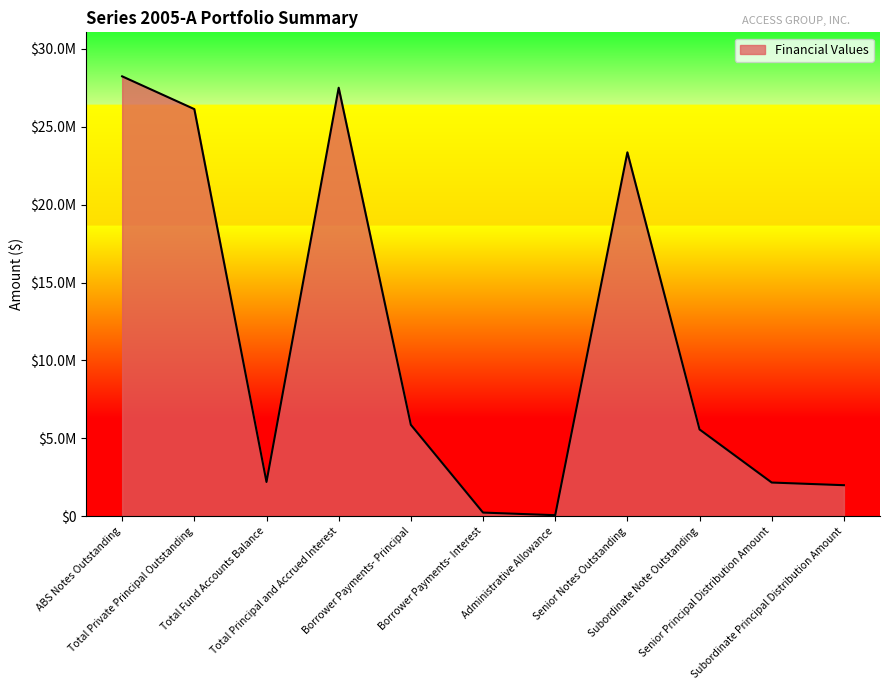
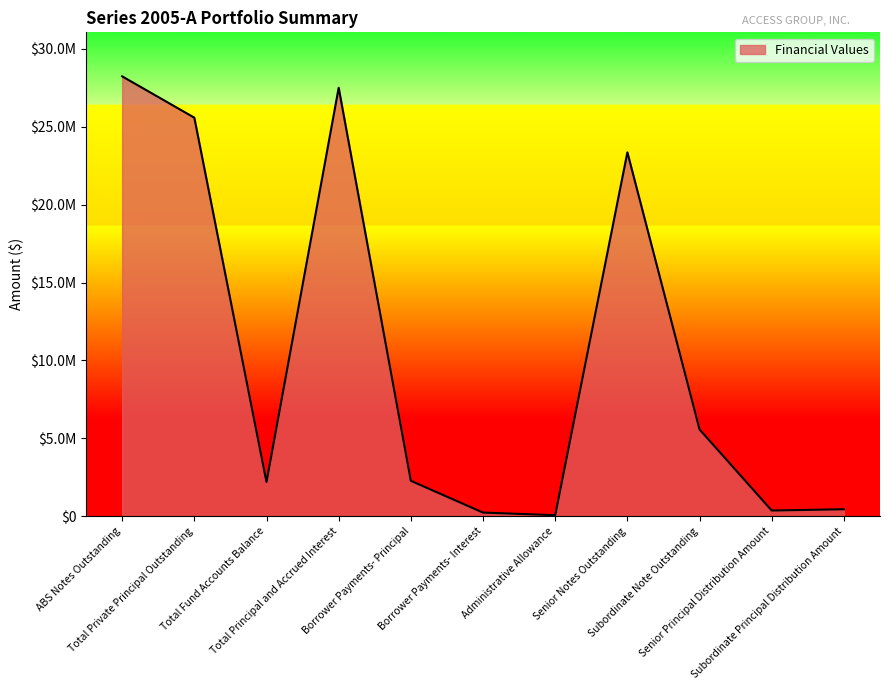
Total Private Principal Outstanding: $26100000 -> $25600000
Borrower Payments- Principal: $5900000 -> $2300000
Senior Principal Distribution Amount: $2200000 -> $400000
Subordinate Principal Distribution Amount: $2000000 -> $500000
